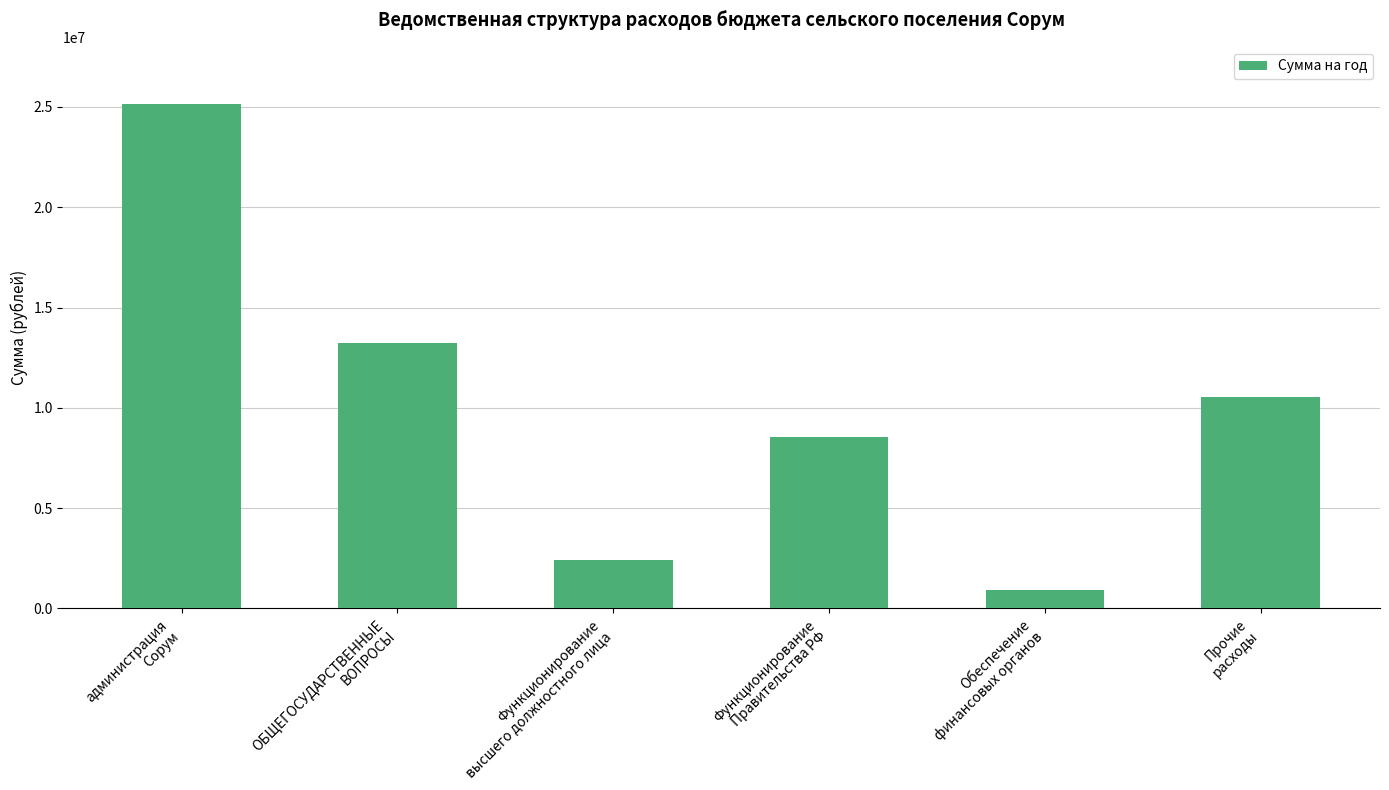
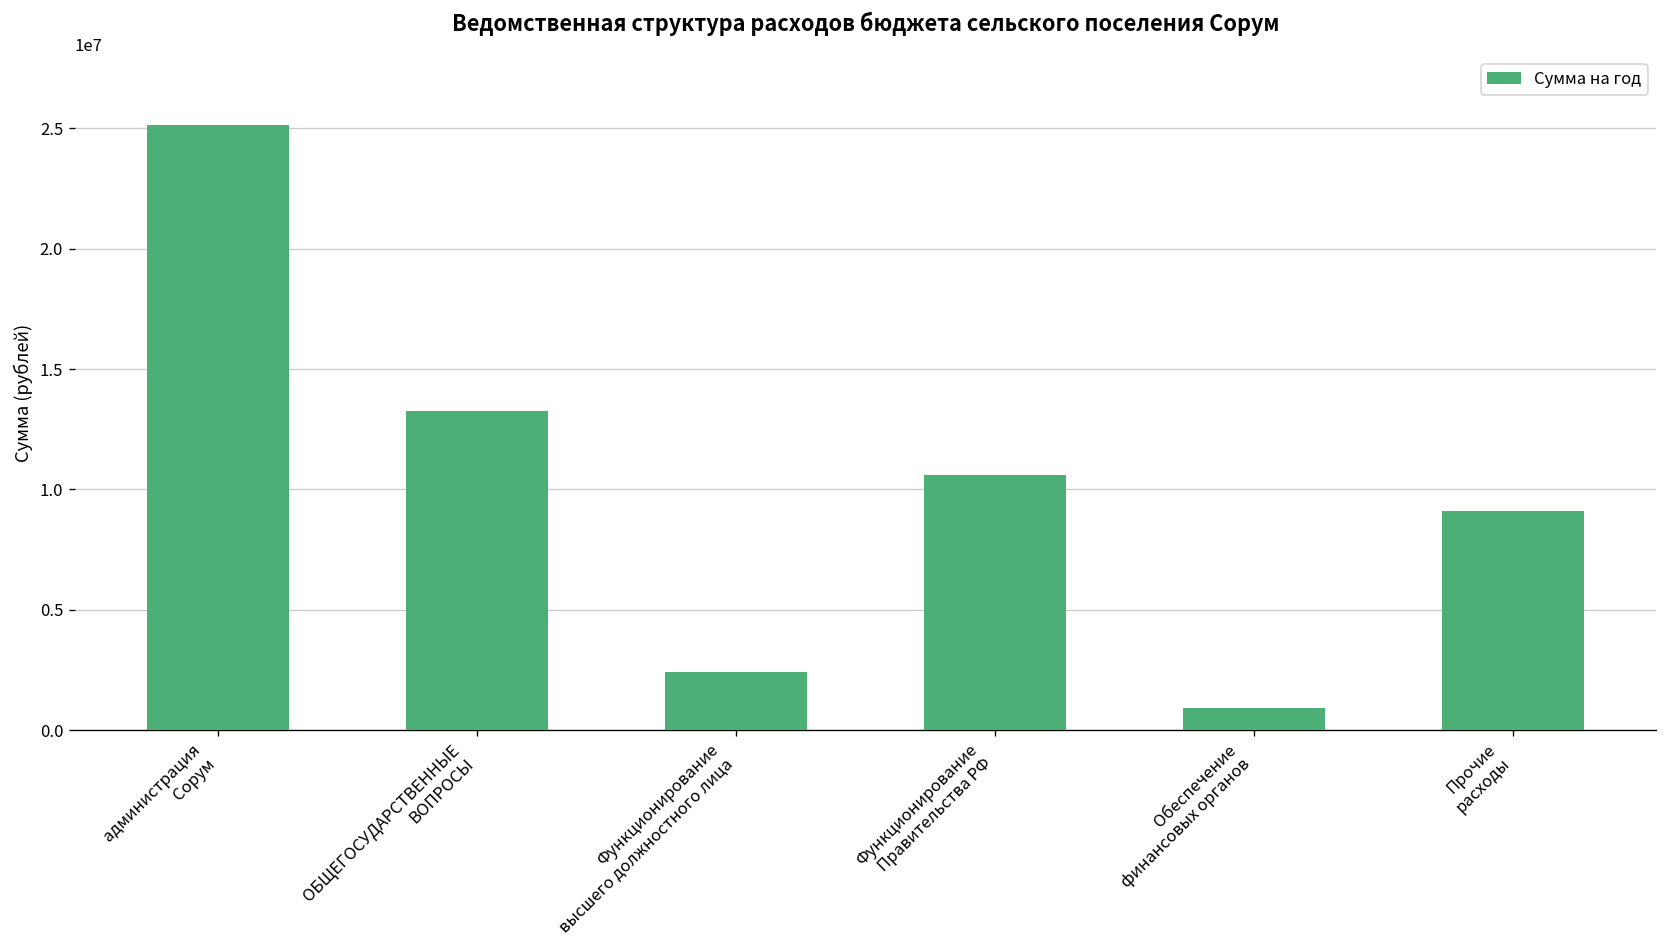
Функционирование Правительства РФ: 8500000 -> 10600000
Прочие расходы: 10500000 -> 9100000
